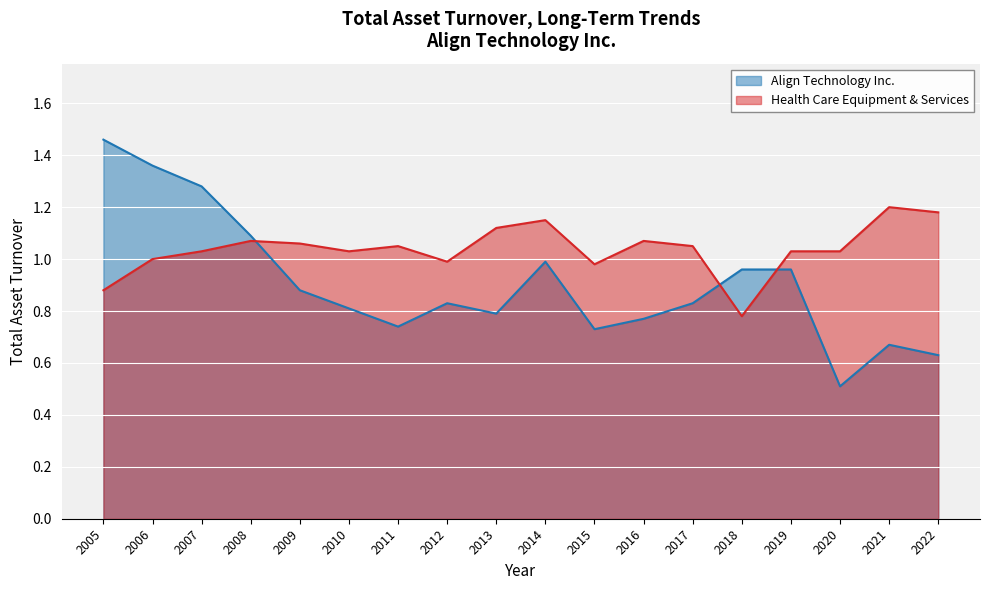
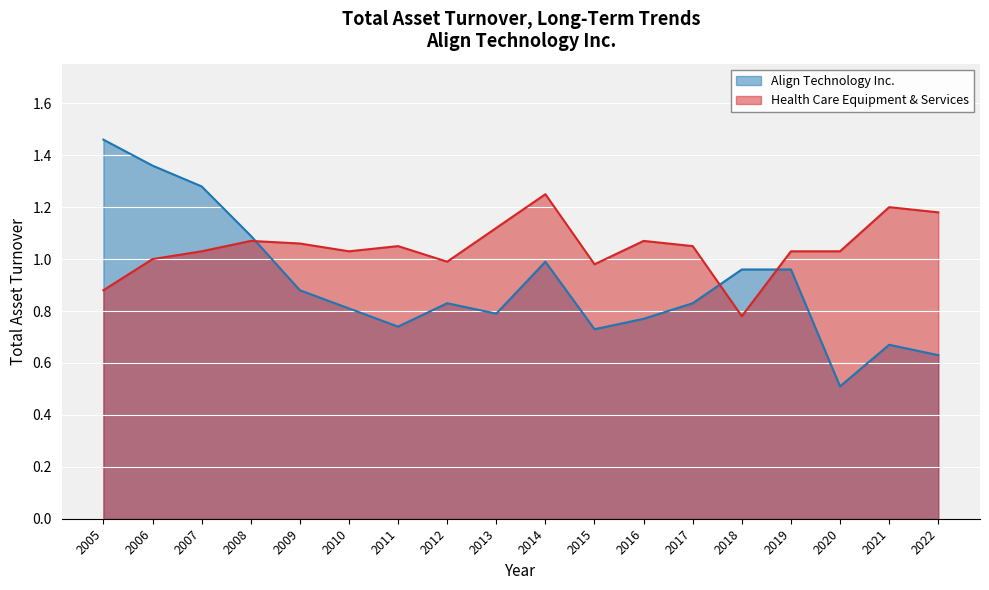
Health Care Equipment & Services, 2014: 1.15 -> 1.25
